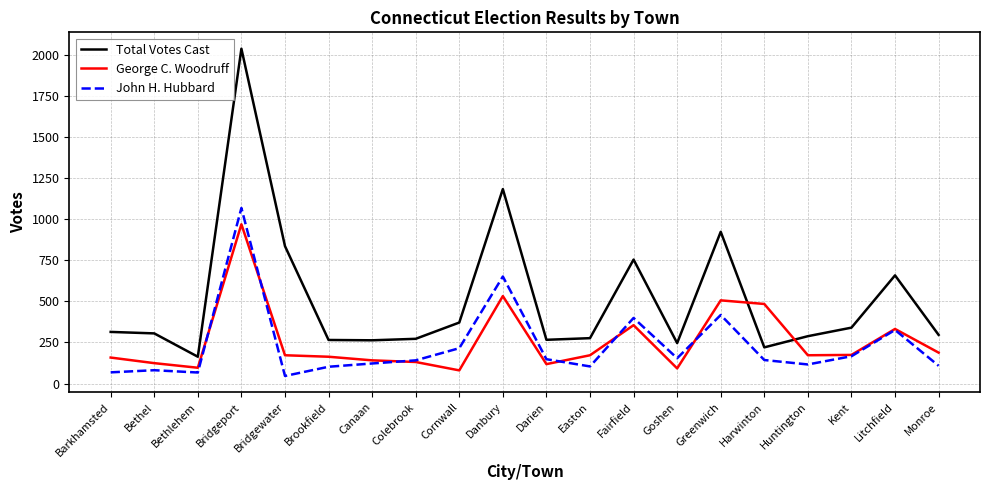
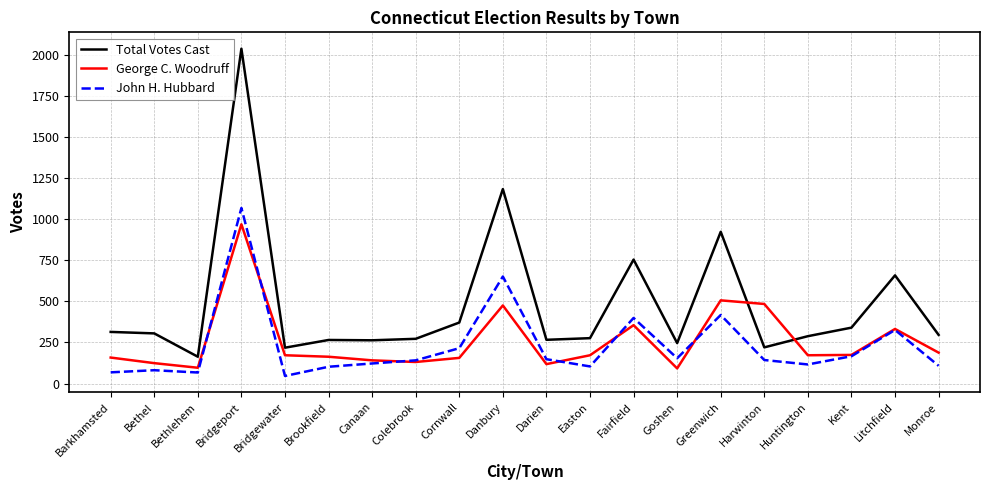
Total Votes Cast, Bridgewater: 840 -> 220
George C. Woodruff, Cornwall: 80 -> 160
George C. Woodruff, Danbury: 530 -> 480
